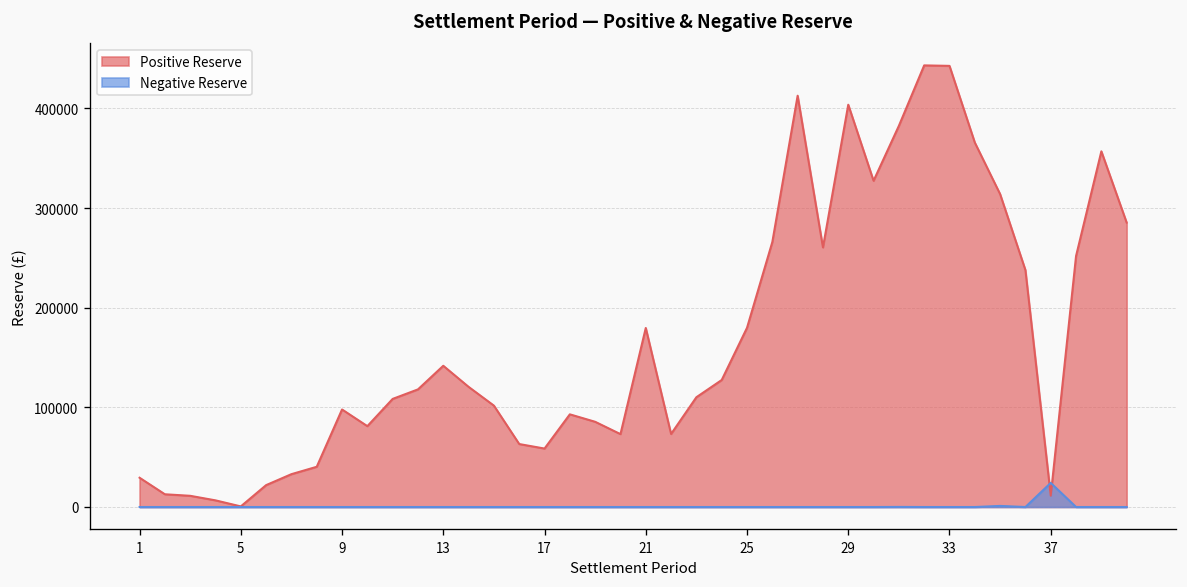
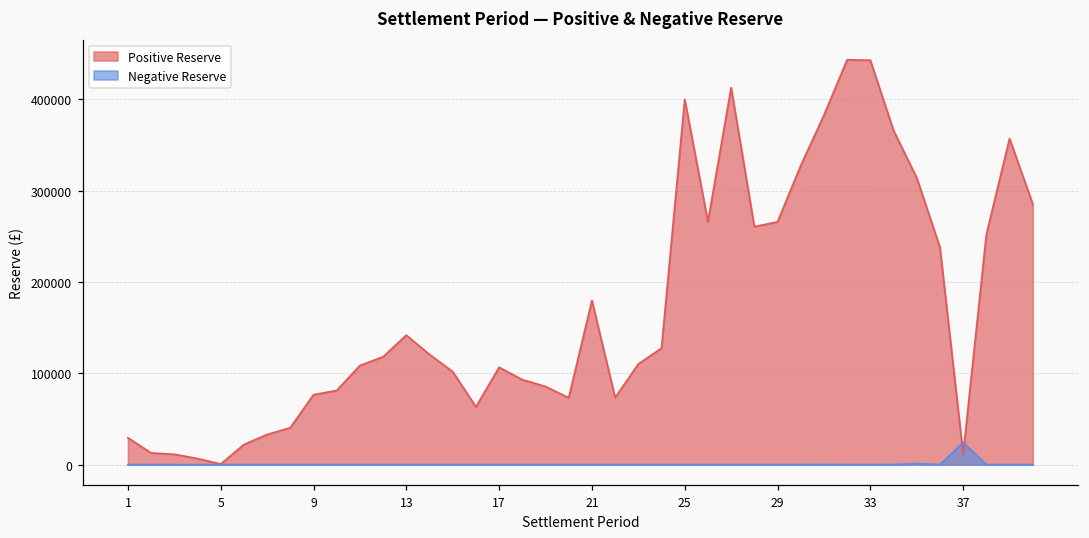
Positive Reserve, 9: 100000 -> 80000
Positive Reserve, 17: 60000 -> 110000
Positive Reserve, 25: 180000 -> 400000
Positive Reserve, 29: 400000 -> 270000
